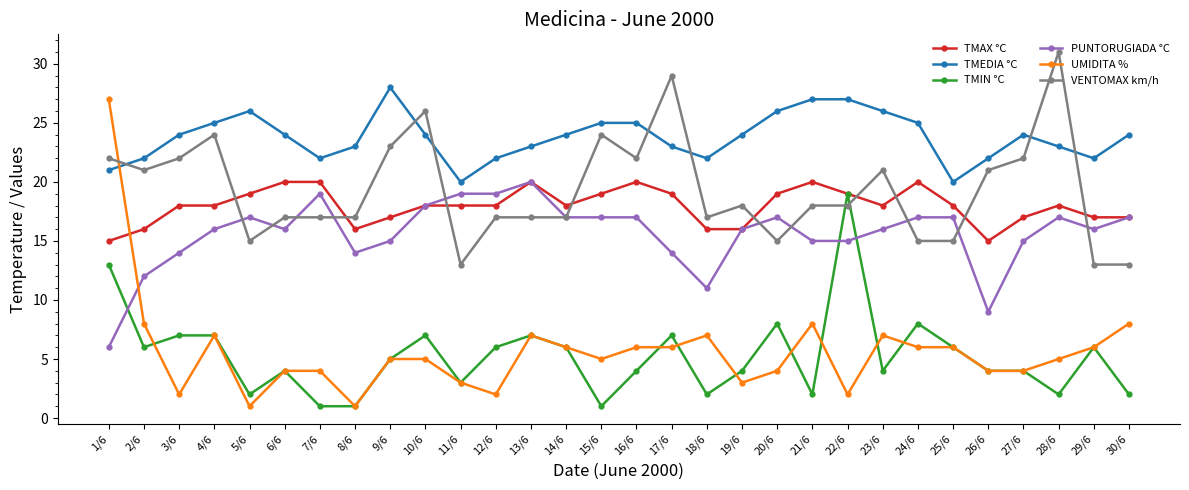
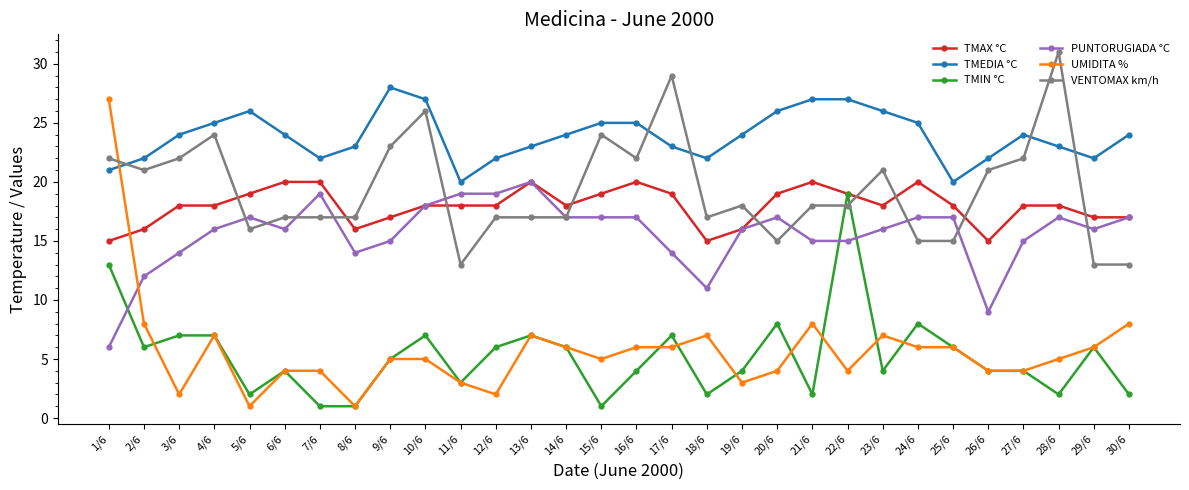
VENTOMAX km/h, 5/6: 15 -> 16
TMEDIA °C, 10/6: 24 -> 27
TMAX °C, 18/6: 16 -> 15
UMIDITA %, 22/6: 2 -> 4
TMAX °C, 27/6: 17 -> 18
